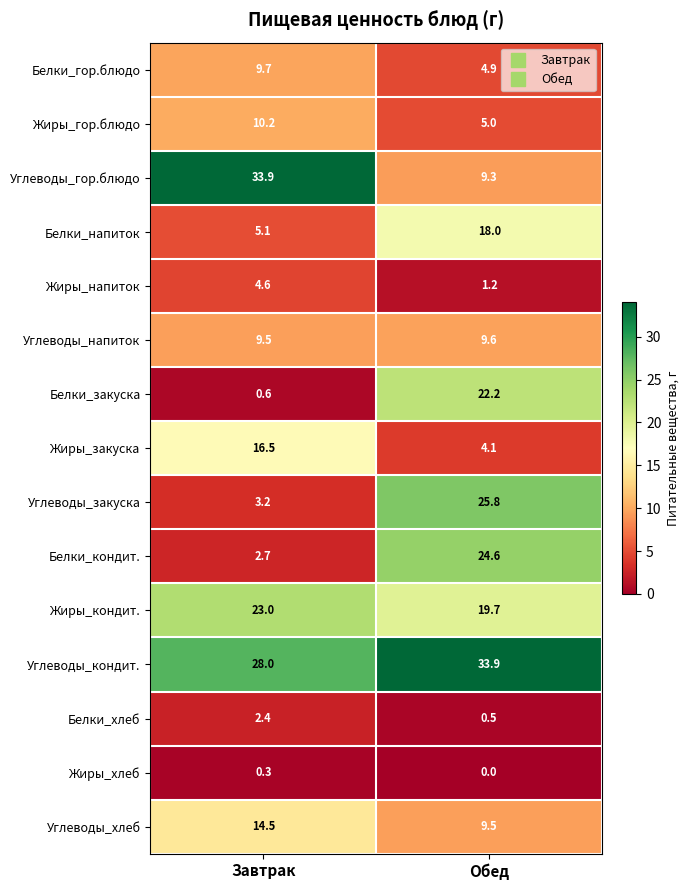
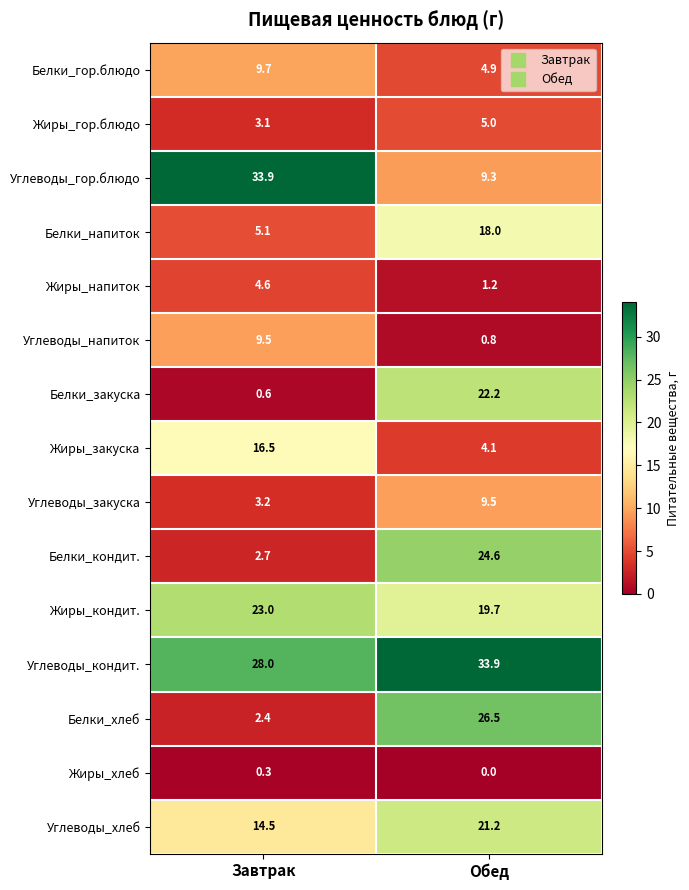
Жиры_гор.блюдо, Завтрак: 10.2 -> 3.1
Углеводы_напиток, Обед: 9.6 -> 0.8
Углеводы_закуска, Обед: 25.8 -> 9.5
Белки_хлеб, Обед: 0.5 -> 26.5
Углеводы_хлеб, Обед: 9.5 -> 21.2
